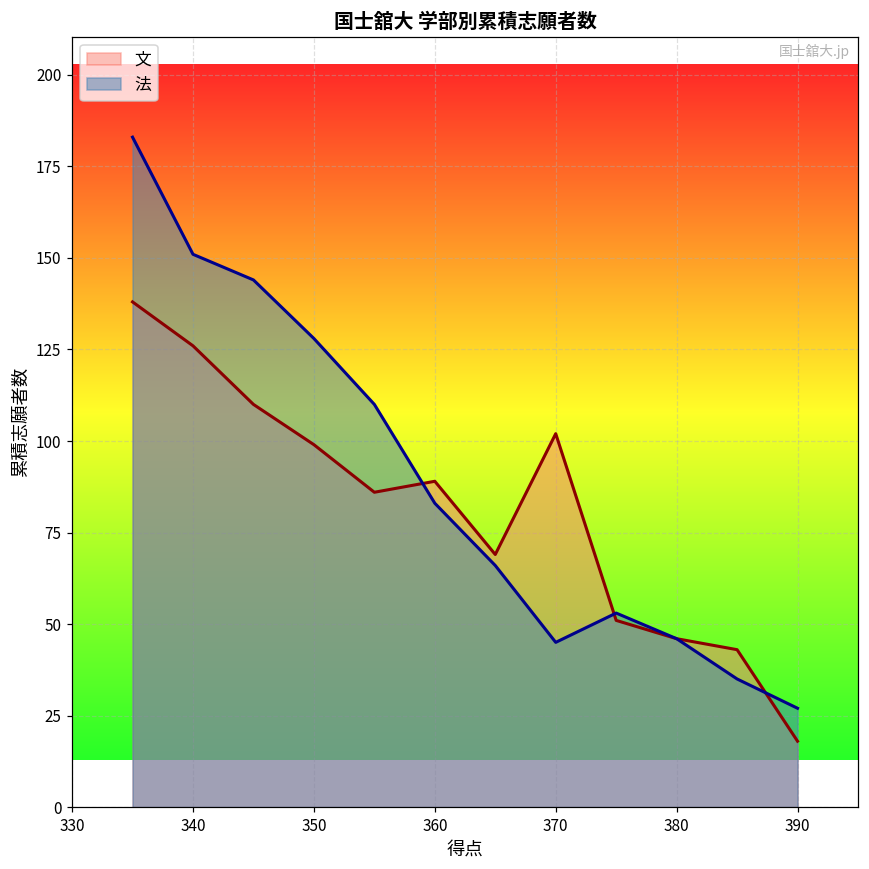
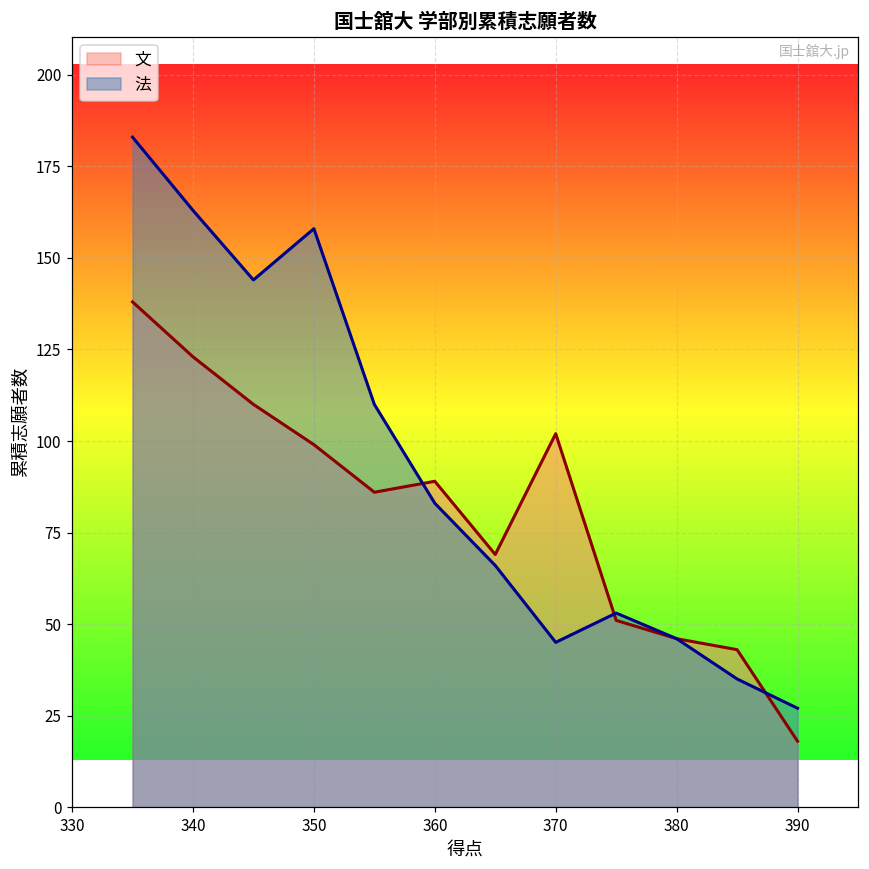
文, 340: 126 -> 123
法, 340: 151 -> 163
法, 350: 128 -> 158
